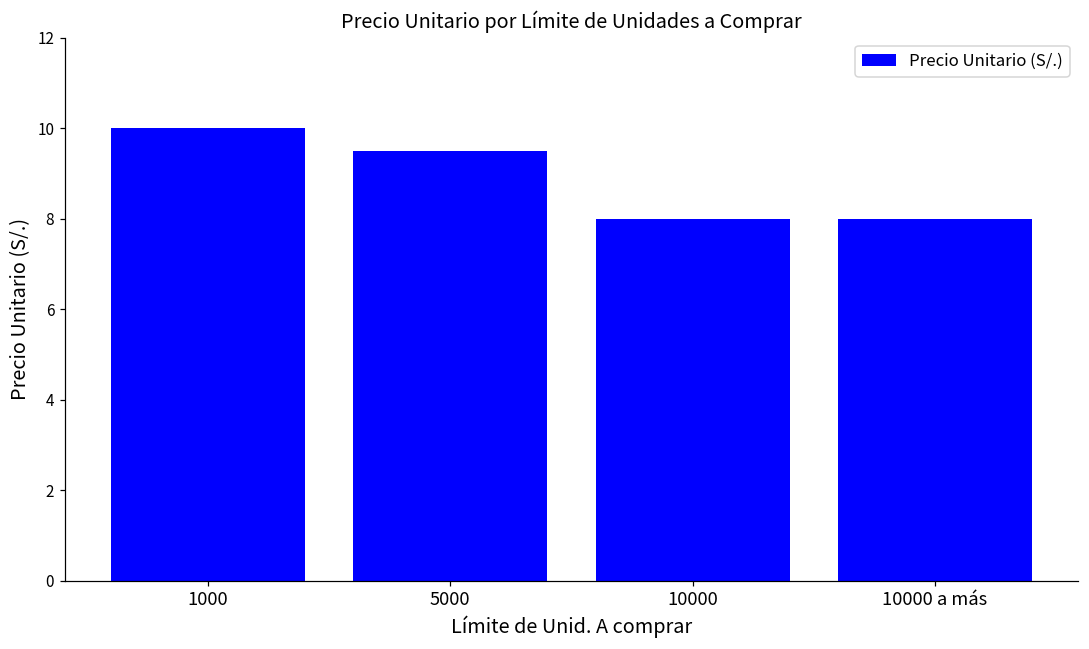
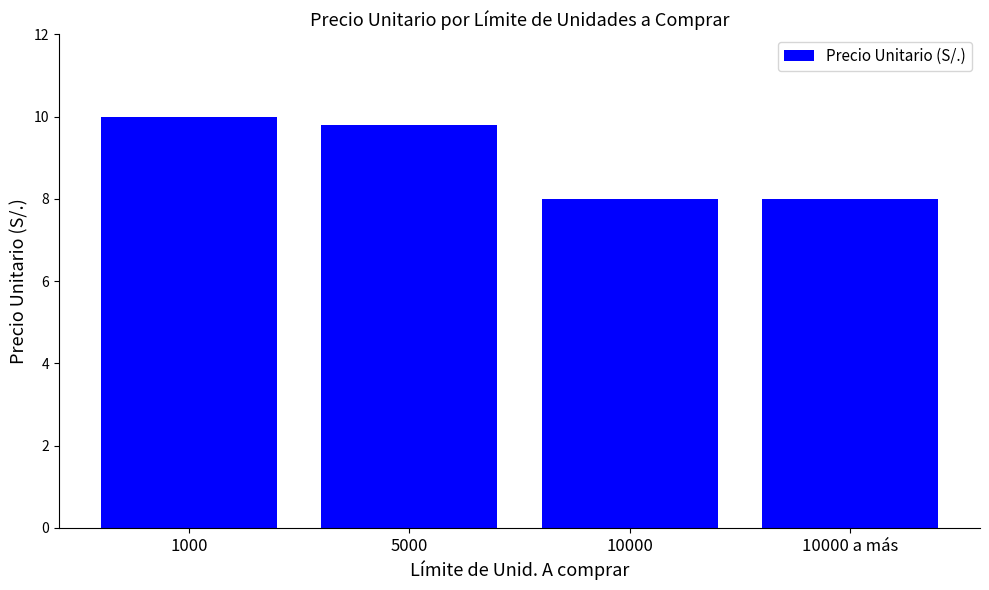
5000: 9.5 -> 9.8
